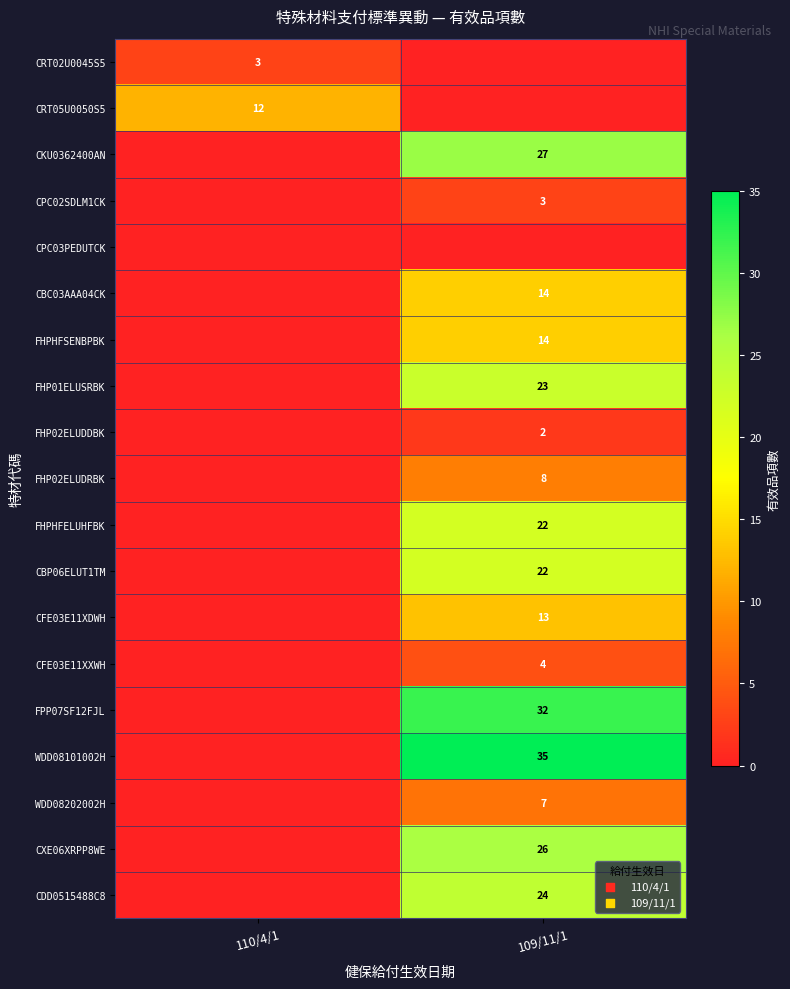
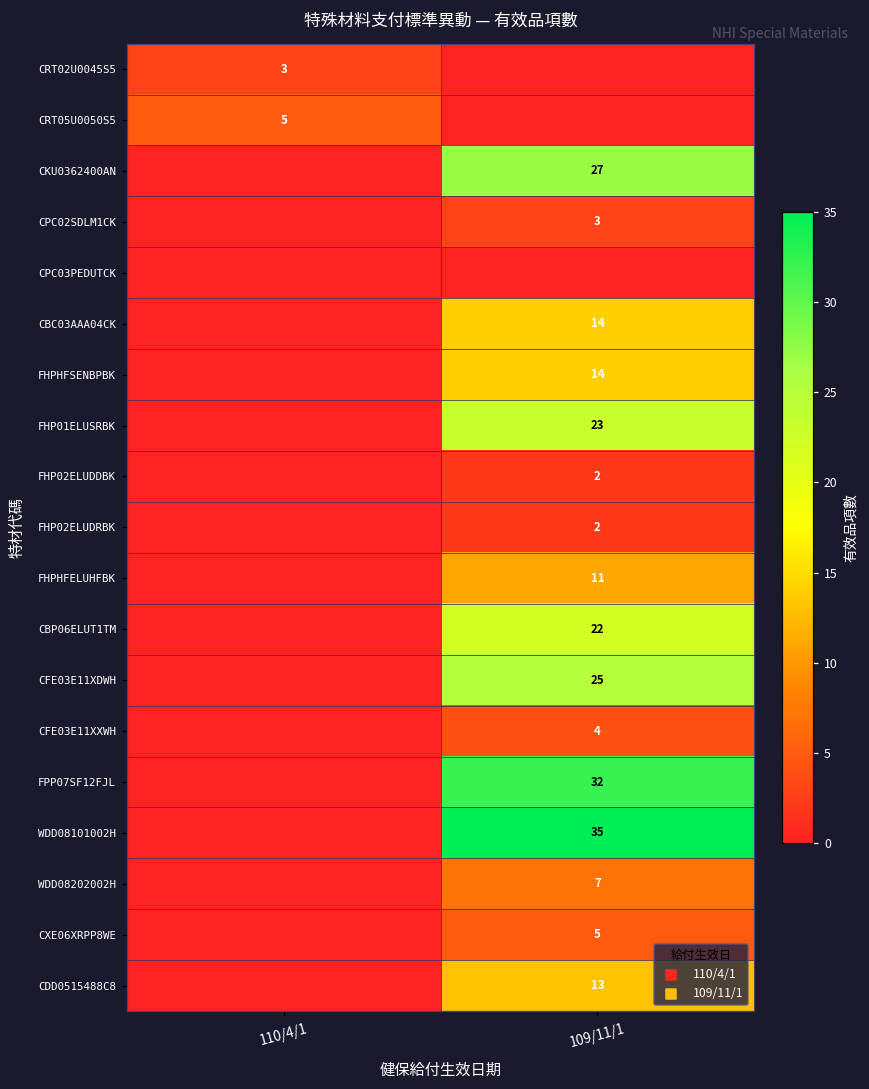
CRT05U0050S5, 110/4/1: 12 -> 5
FHP02ELUDRBK, 109/11/1: 8 -> 2
FHPHFELUHFBK, 109/11/1: 22 -> 11
CFE03E11XDWH, 109/11/1: 13 -> 25
CXE06XRPP8WE, 109/11/1: 26 -> 5
CDD0515488C8, 109/11/1: 24 -> 13
